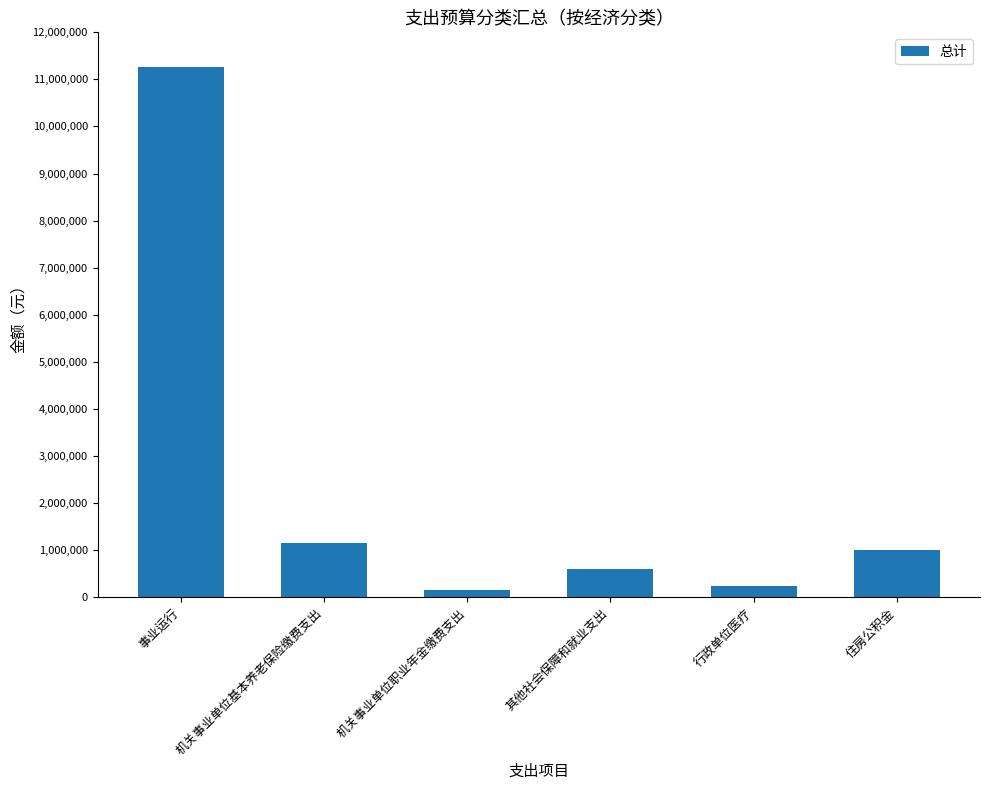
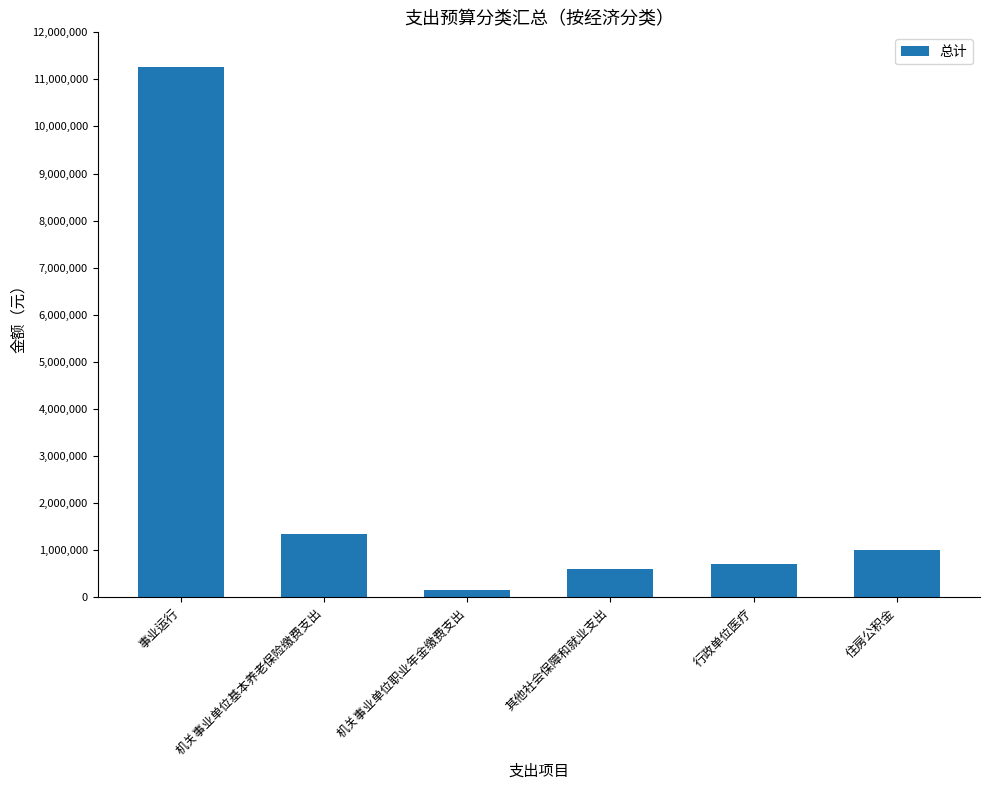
机关事业单位基本养老保险缴费支出: 1,100,000 -> 1,300,000
行政单位医疗: 200,000 -> 700,000
